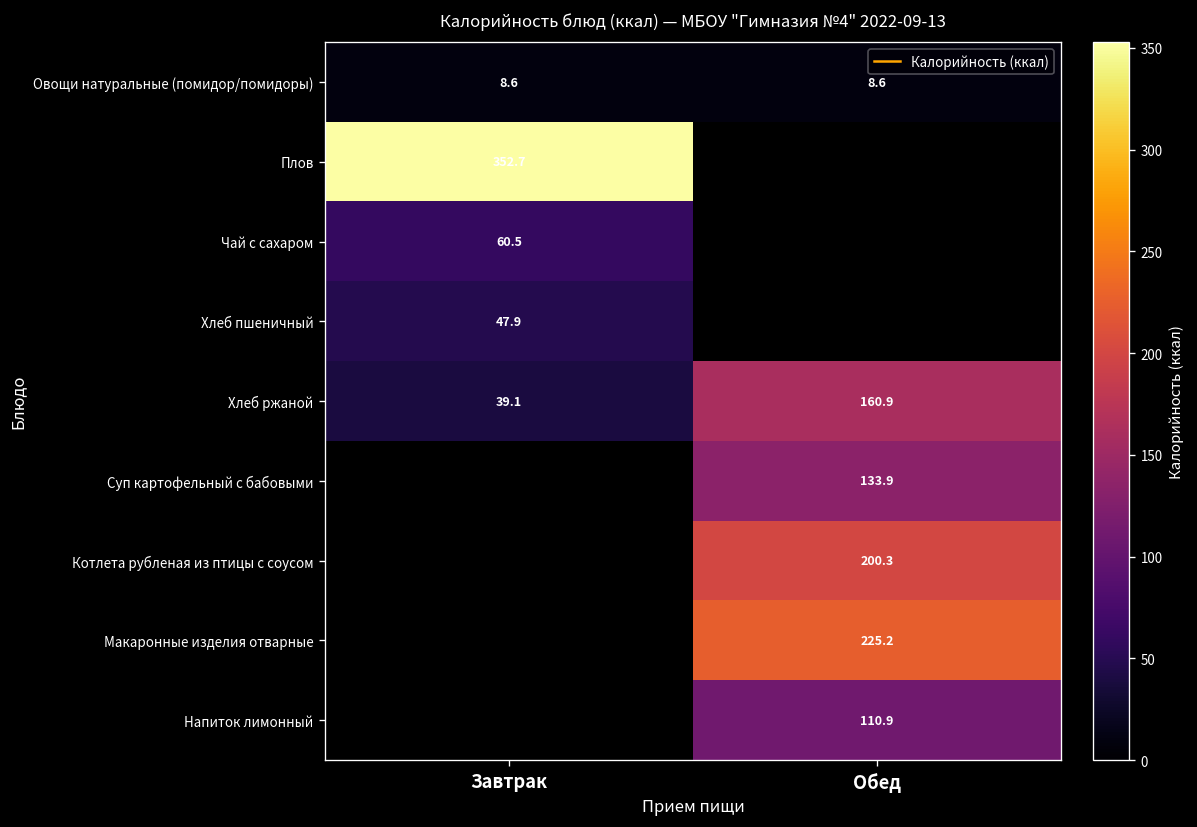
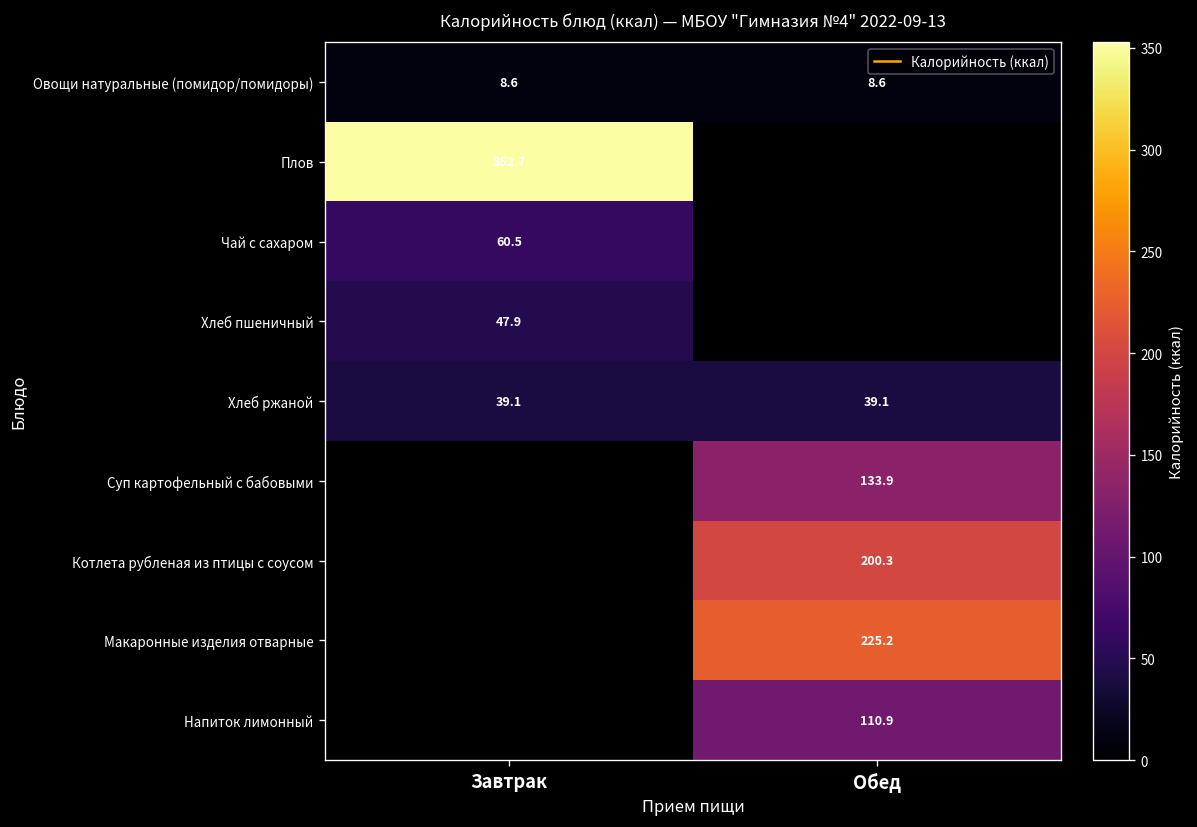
Хлеб ржаной, Обед: 160.9 -> 39.1
